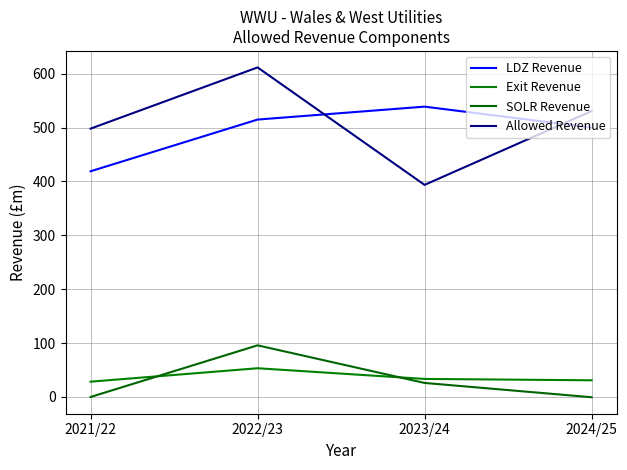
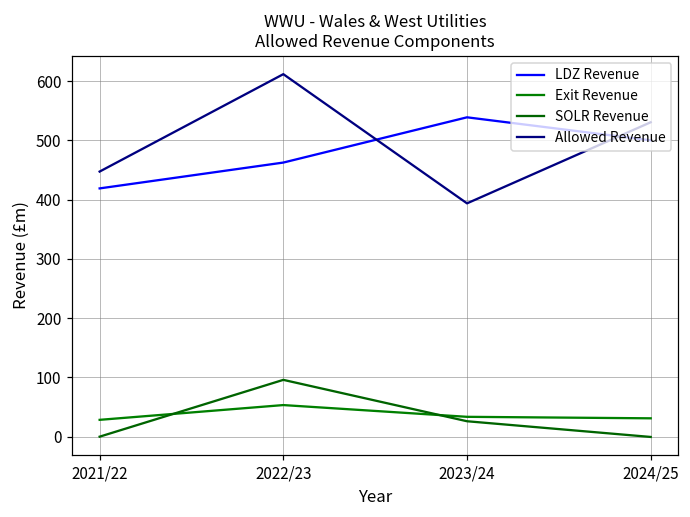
Allowed Revenue, 2021/22: 500 -> 450
LDZ Revenue, 2022/23: 510 -> 460
